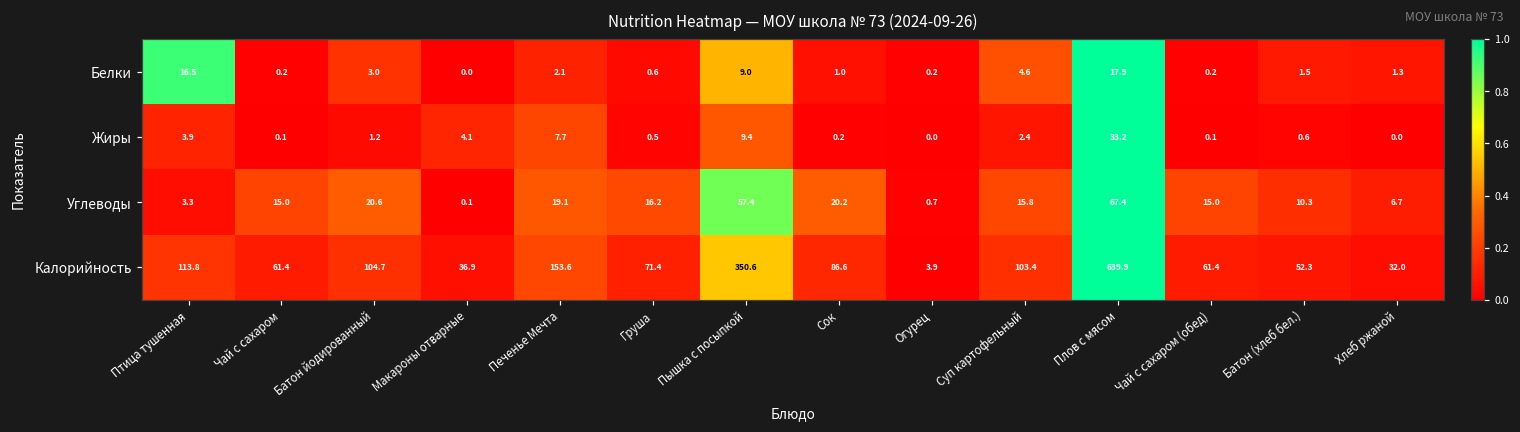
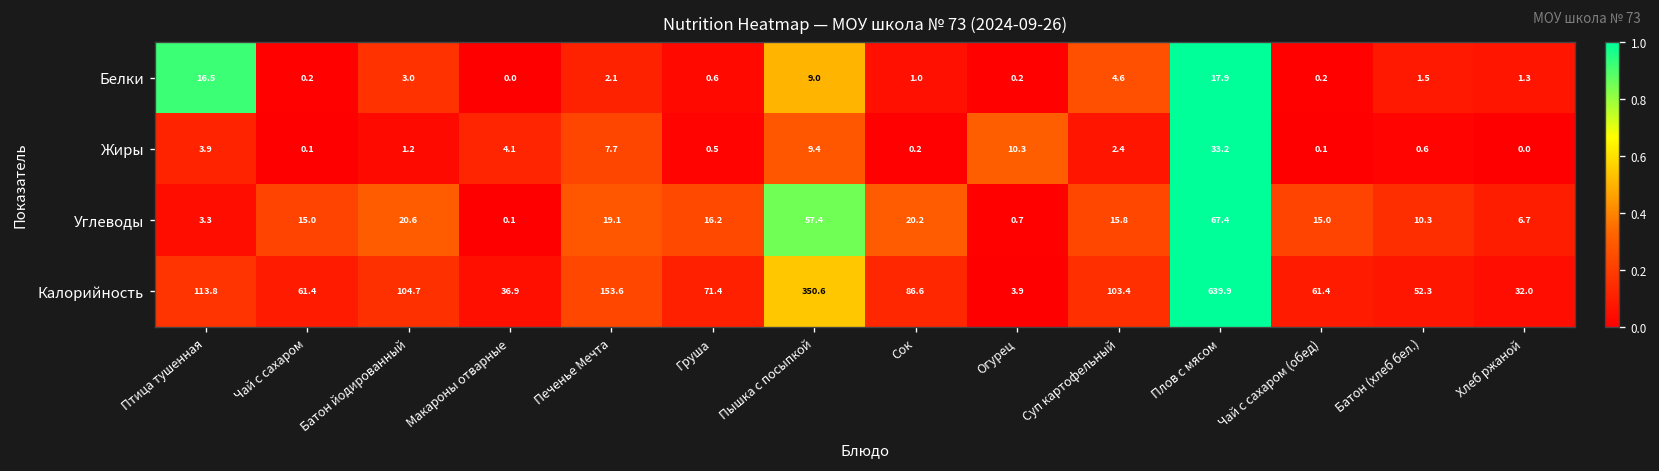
Жиры, Огурец: 0.0 -> 10.3
